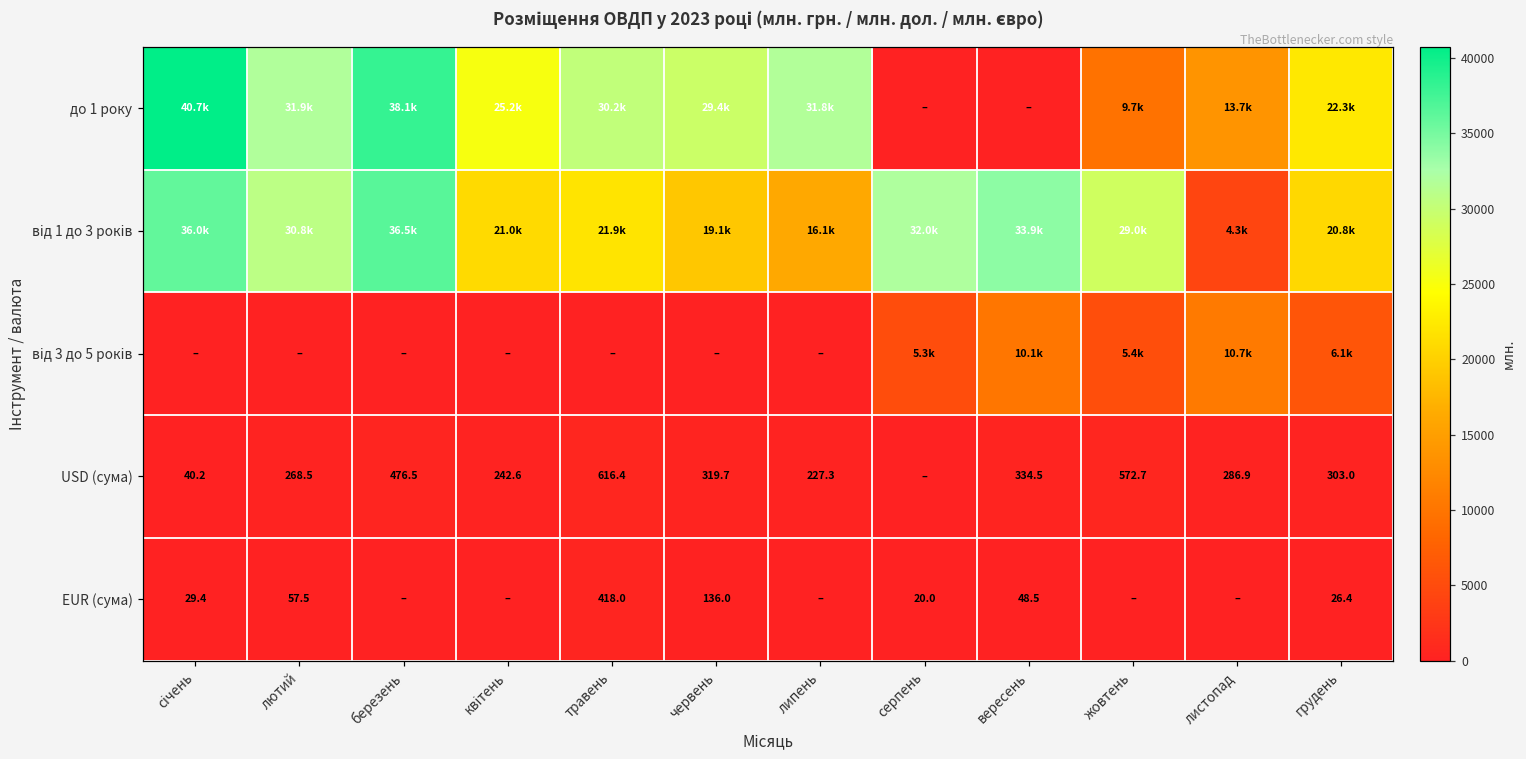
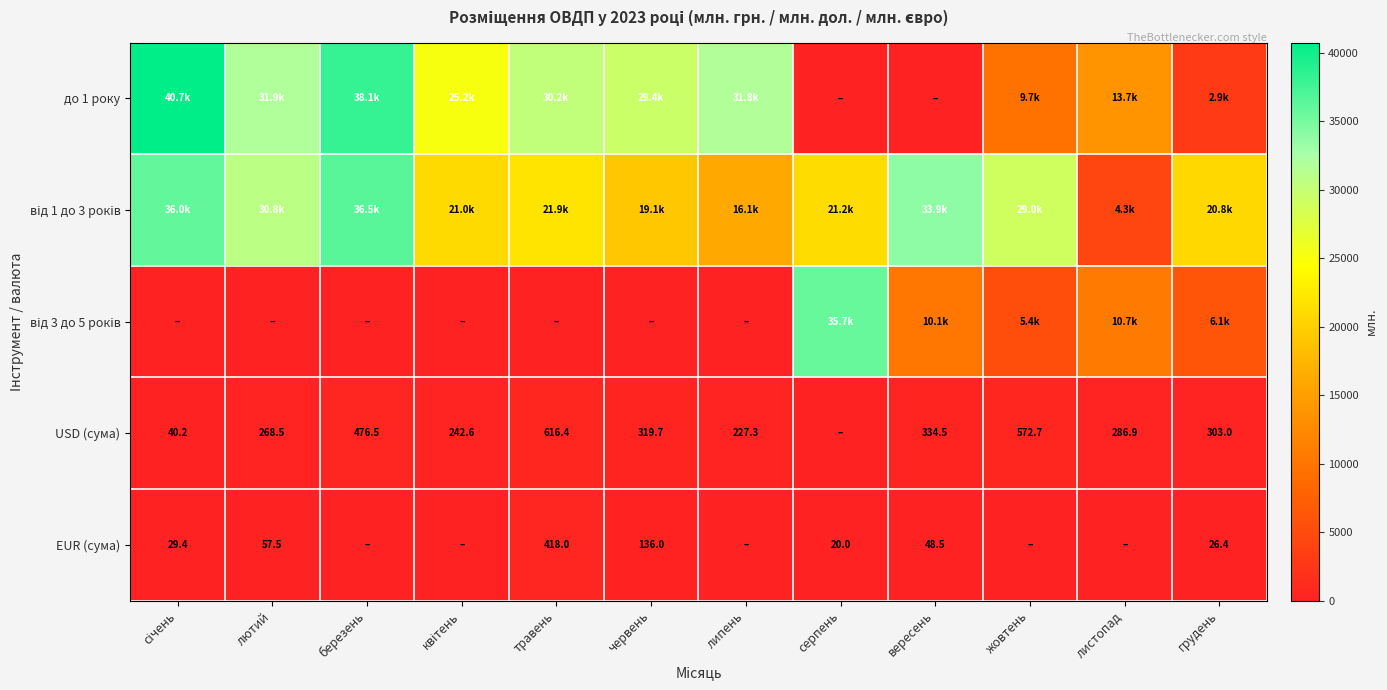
до 1 року, грудень: 22.3k -> 2.9k
від 1 до 3 років, серпень: 32.0k -> 21.2k
від 3 до 5 років, серпень: 5.3k -> 35.7k
